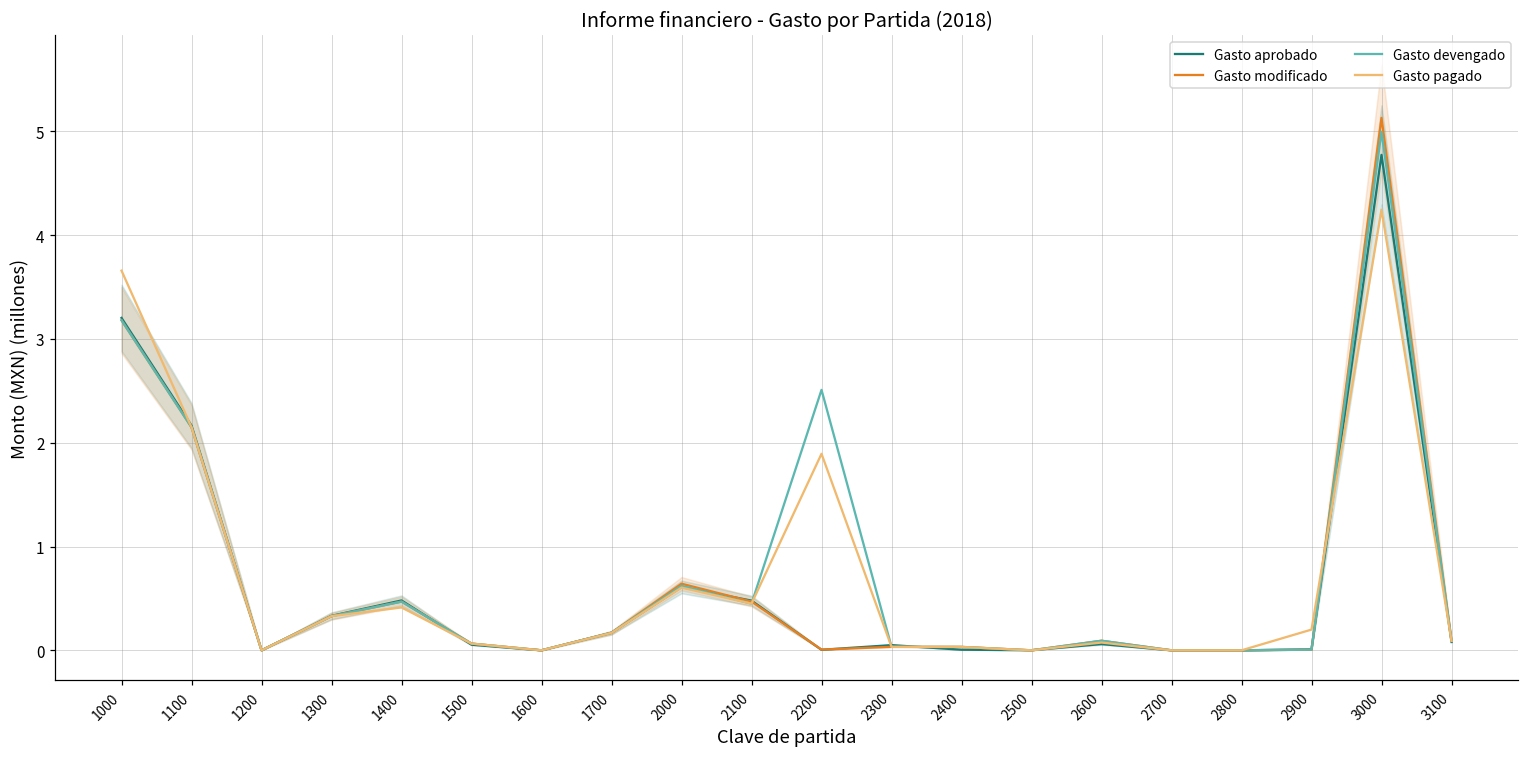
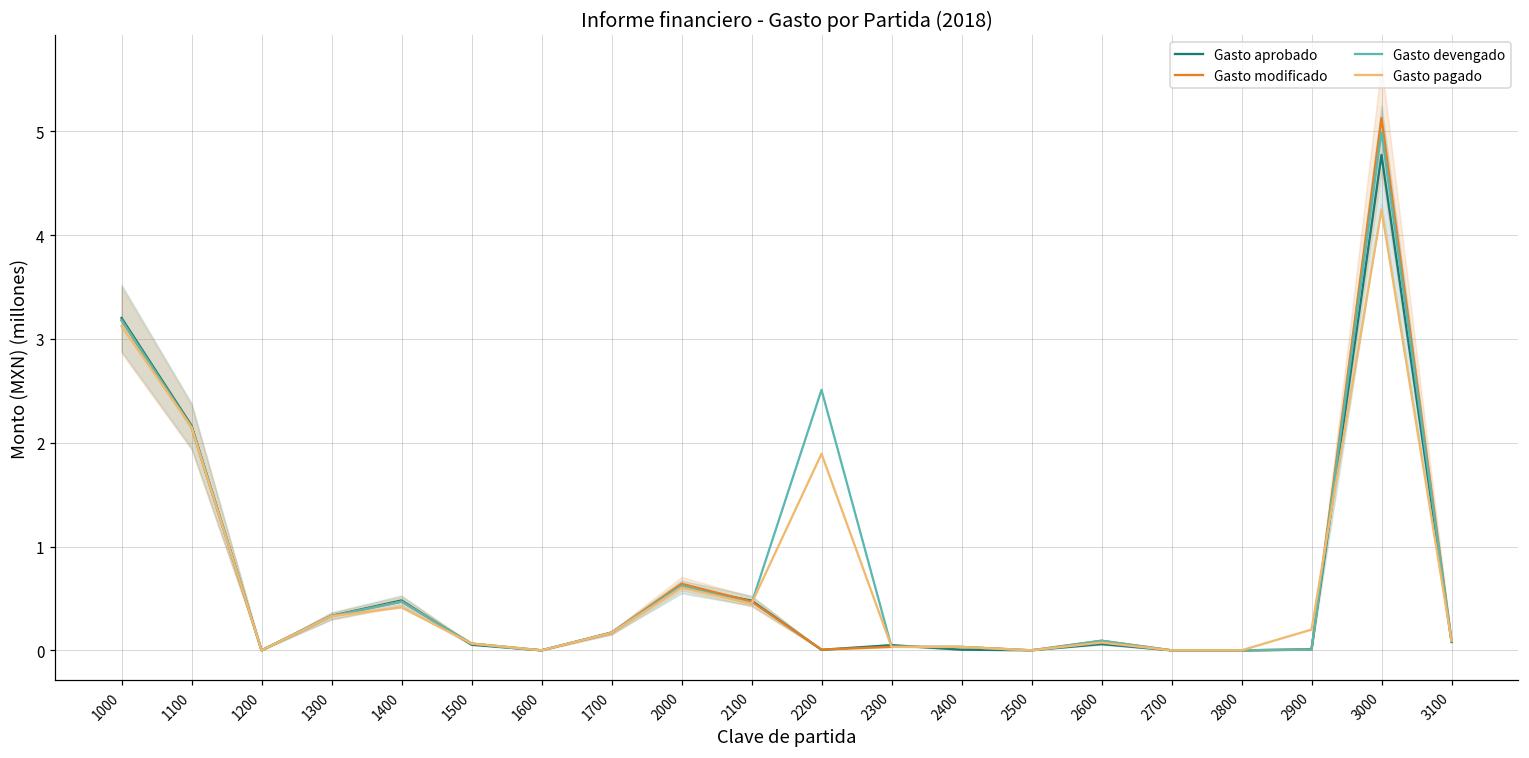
Gasto pagado, 1000: 3.7 -> 3.1
